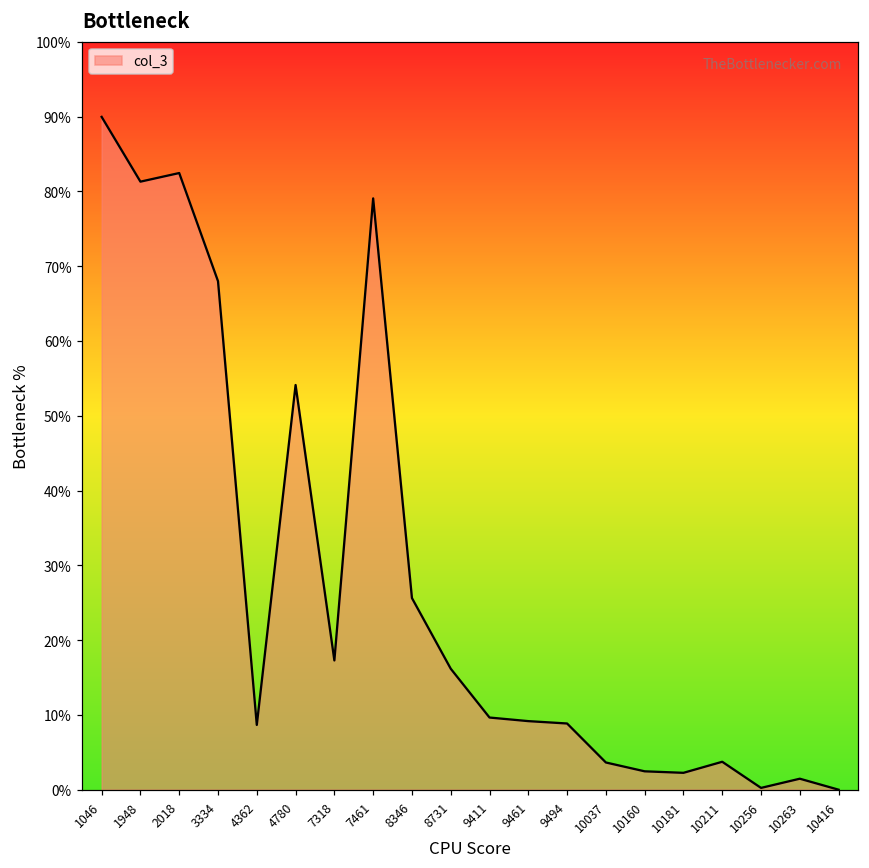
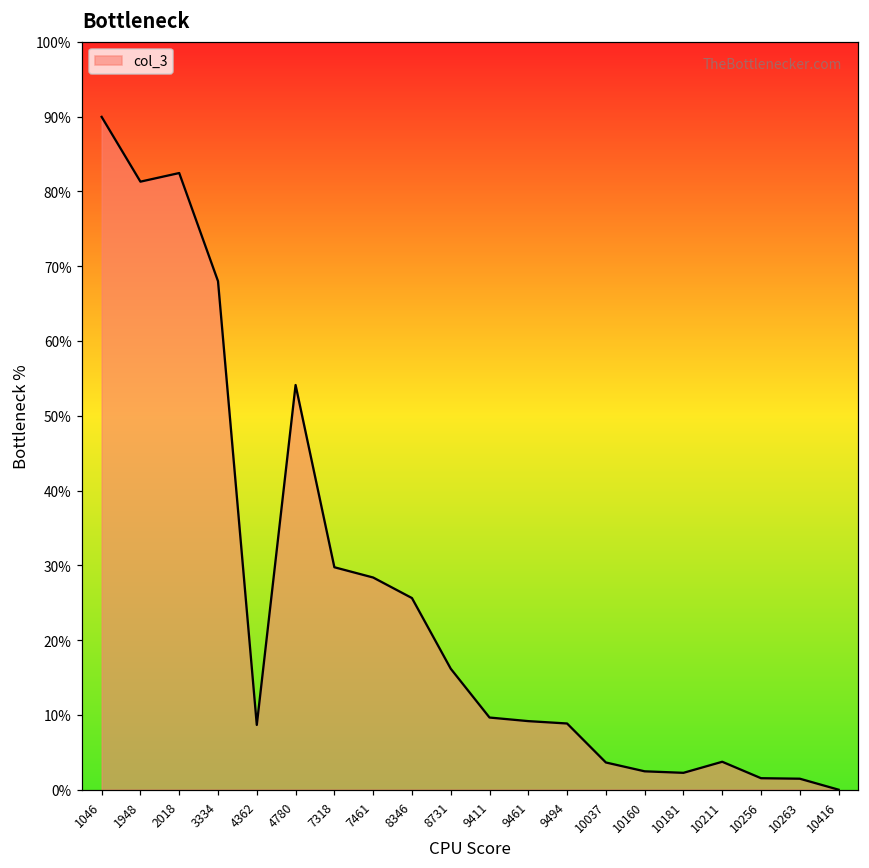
7318: 17% -> 30%
7461: 79% -> 28%
10256: 0% -> 2%
